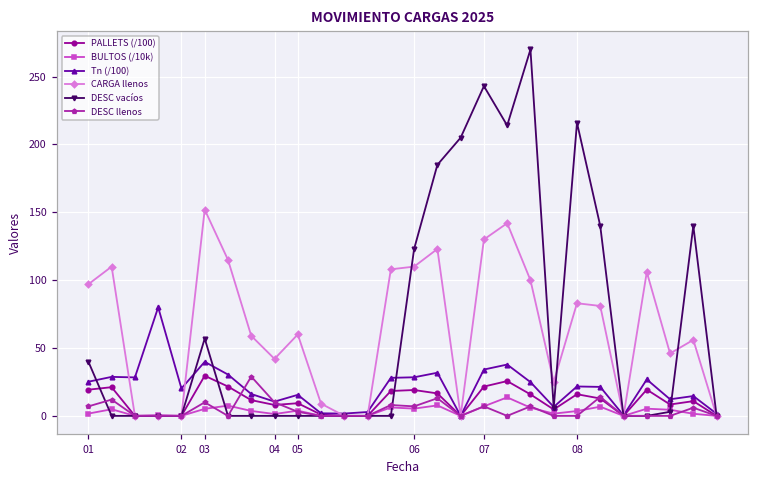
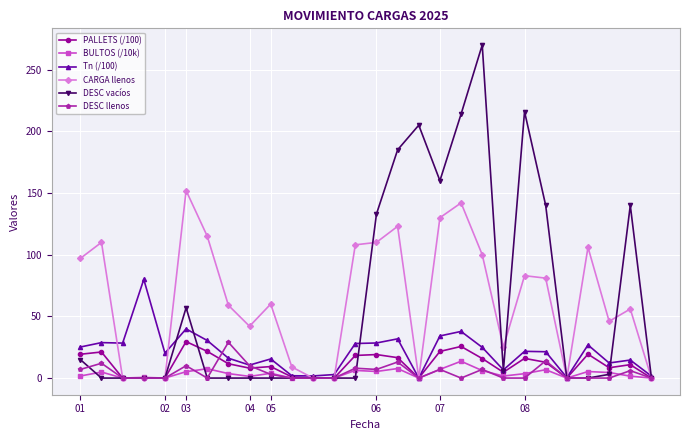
DESC vacíos, 01: 40 -> 15
DESC vacíos, 06: 123 -> 133
DESC vacíos, 07: 243 -> 160
